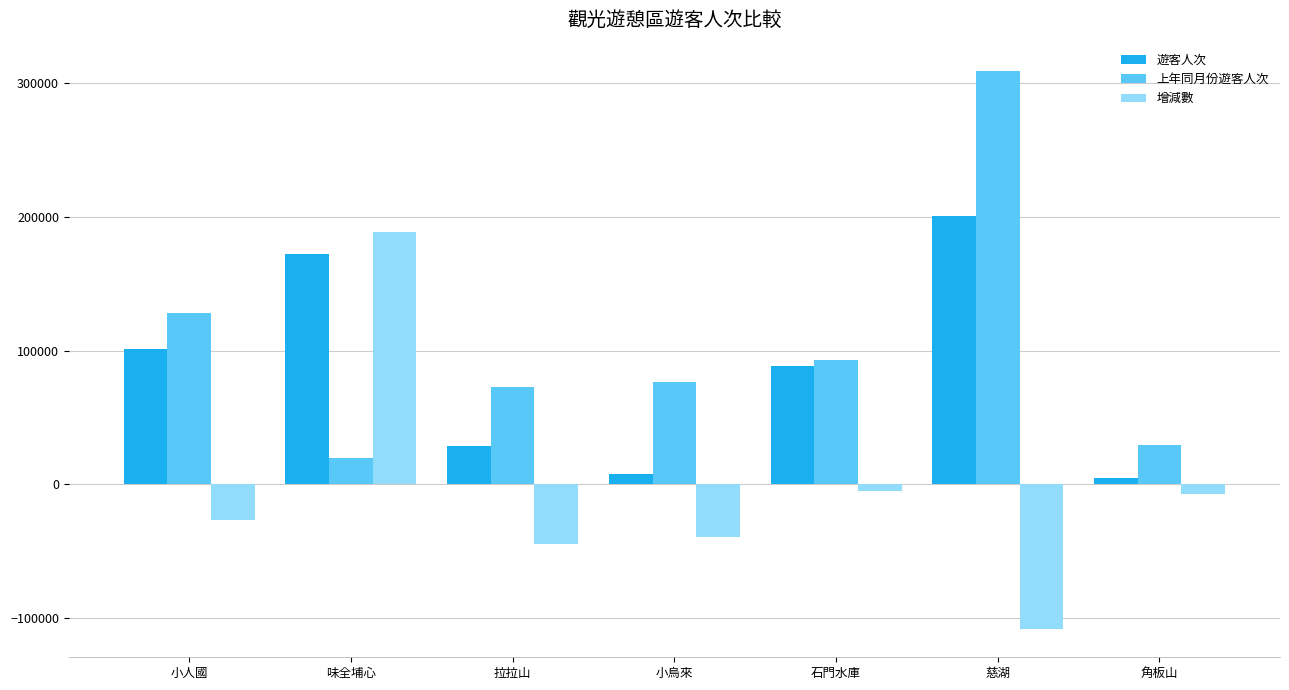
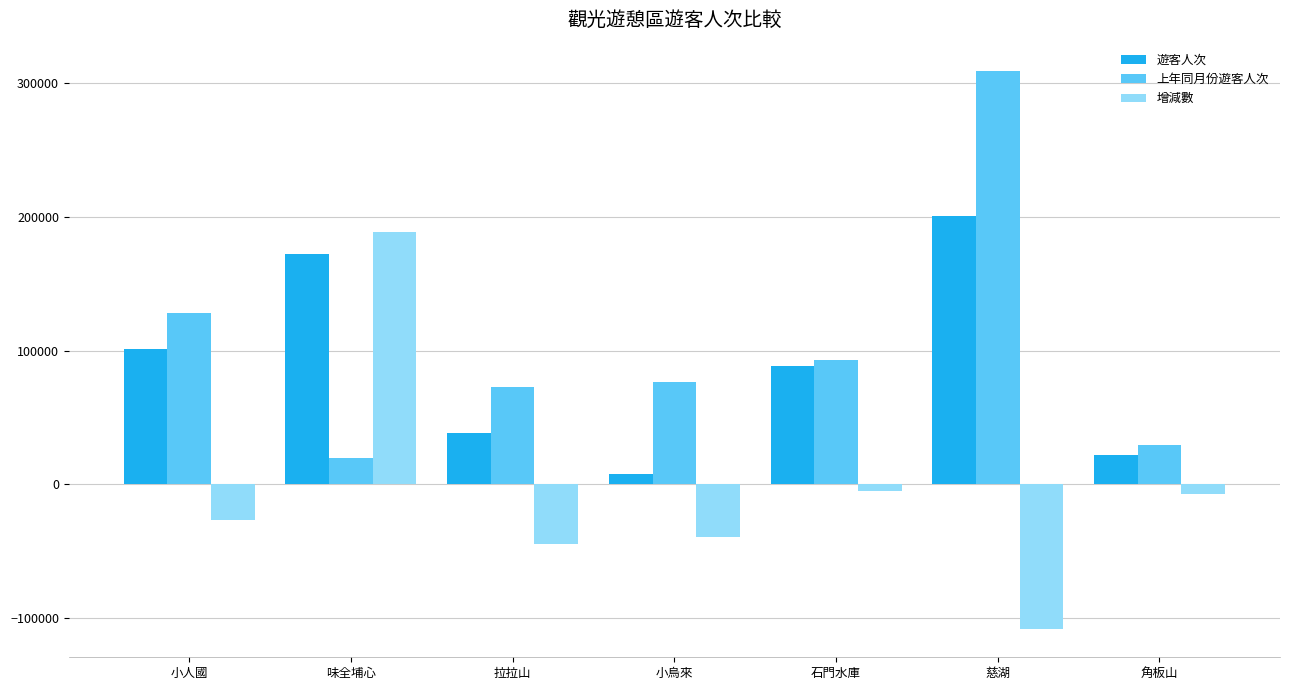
遊客人次, 拉拉山: 29000 -> 39000
遊客人次, 角板山: 5000 -> 22000
